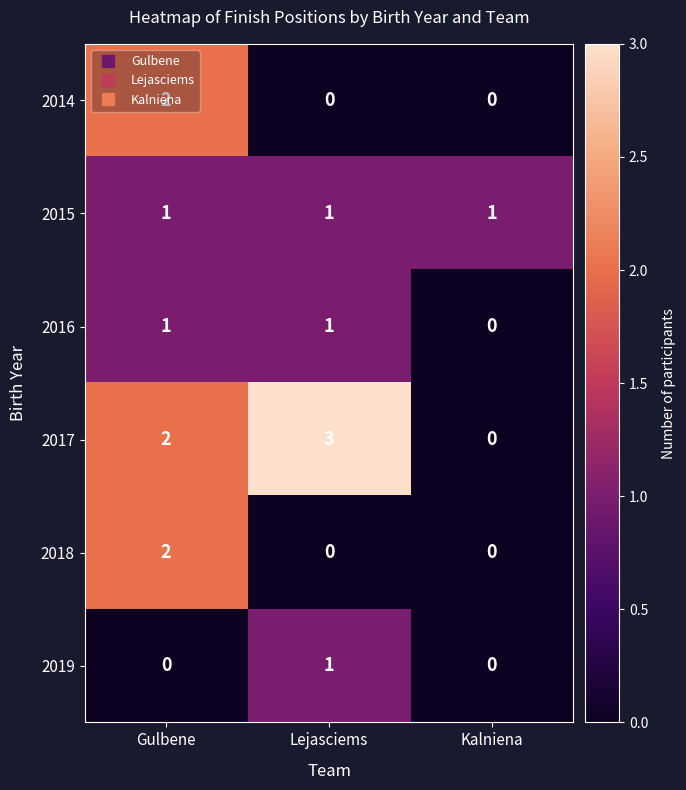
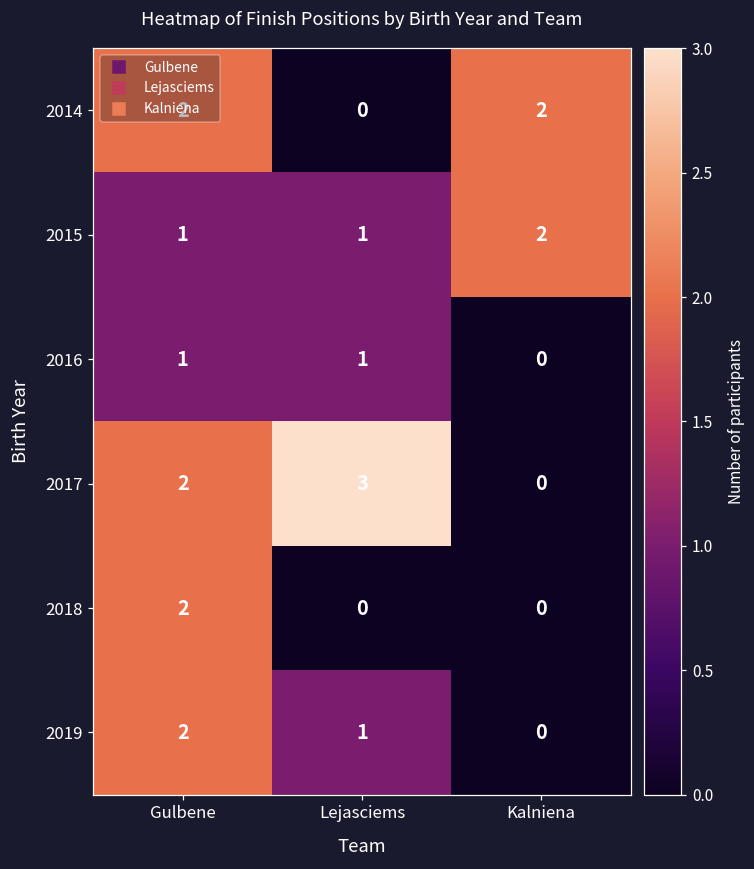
2014, Kalniena: 0 -> 2
2015, Kalniena: 1 -> 2
2019, Gulbene: 0 -> 2
